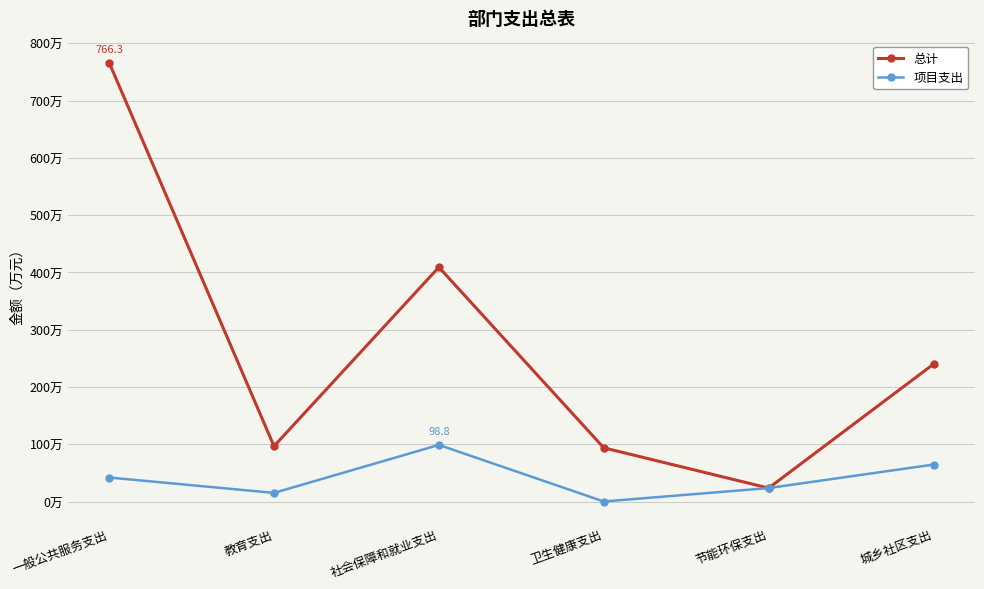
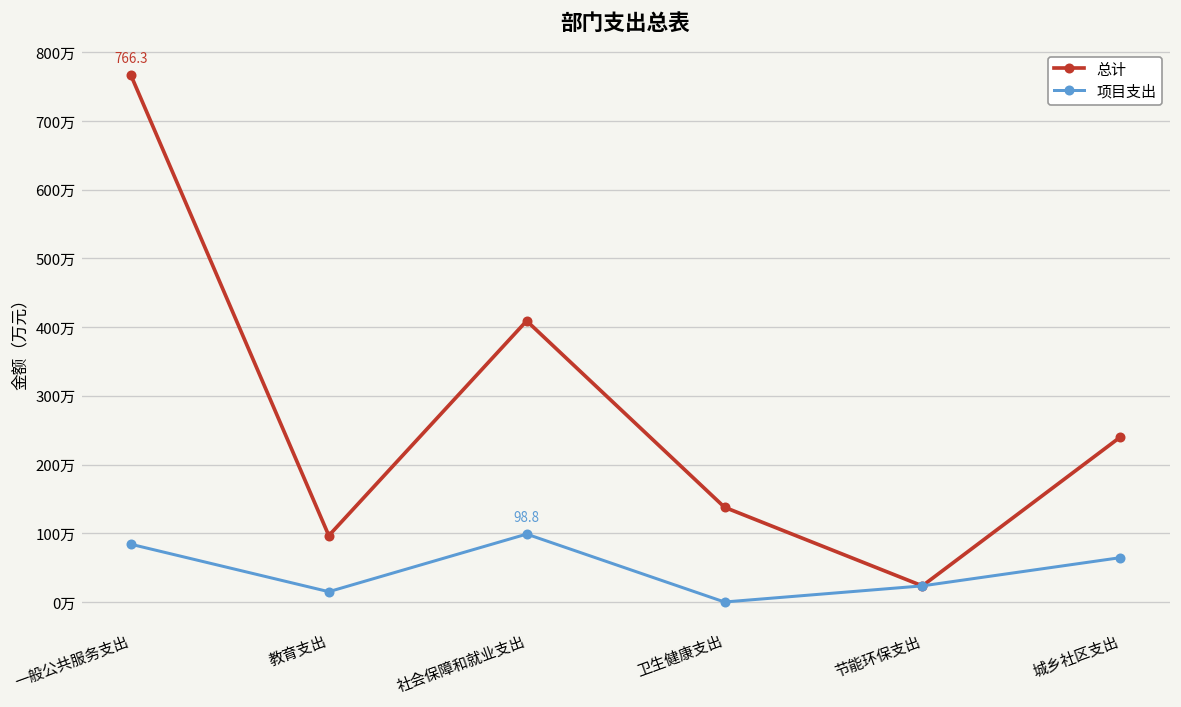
项目支出, 一般公共服务支出: 40万 -> 80万
总计, 卫生健康支出: 90万 -> 140万
